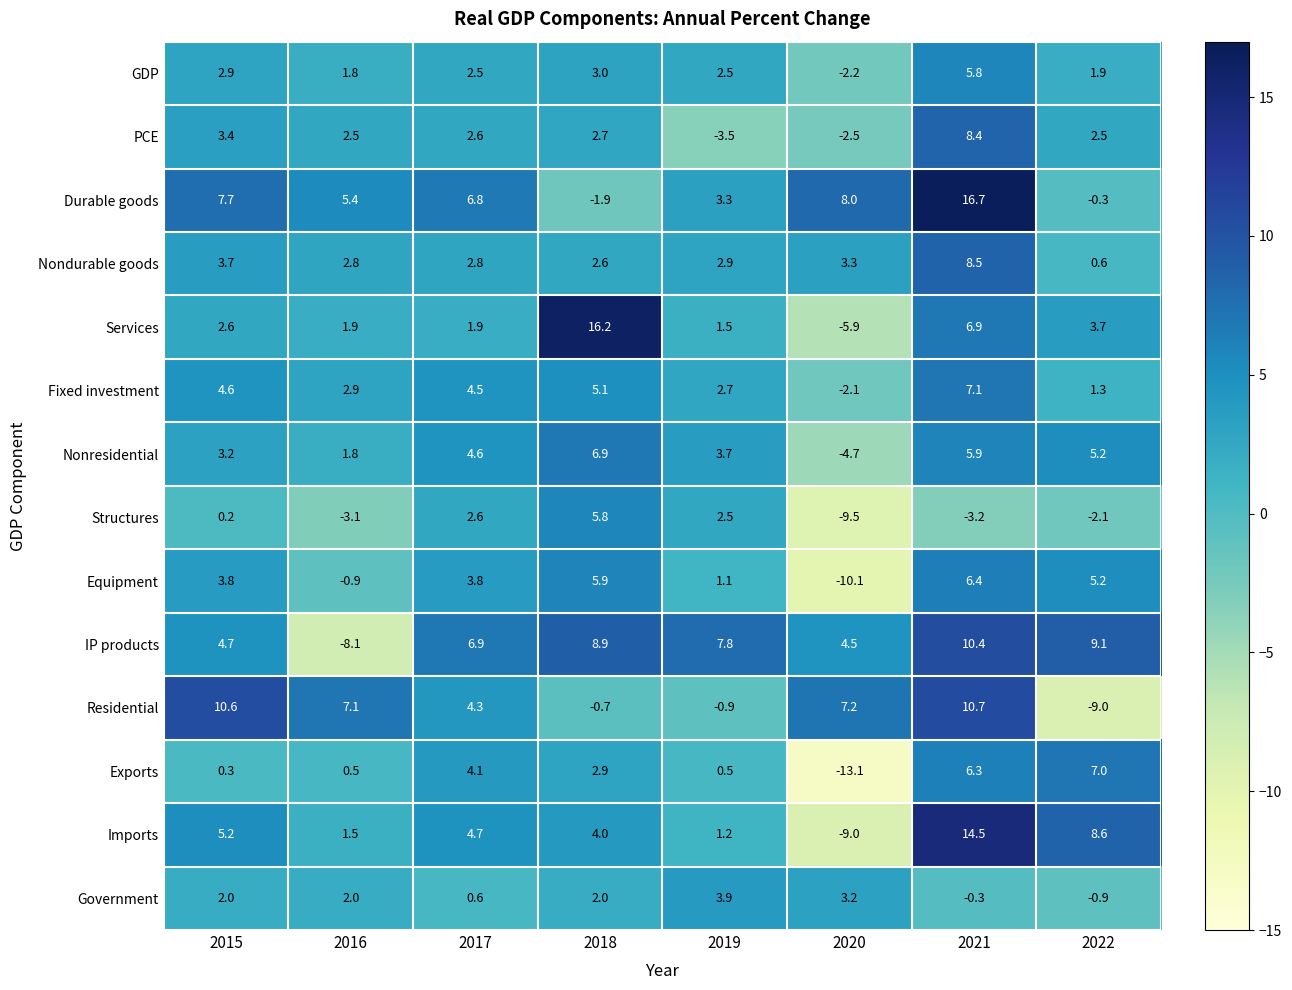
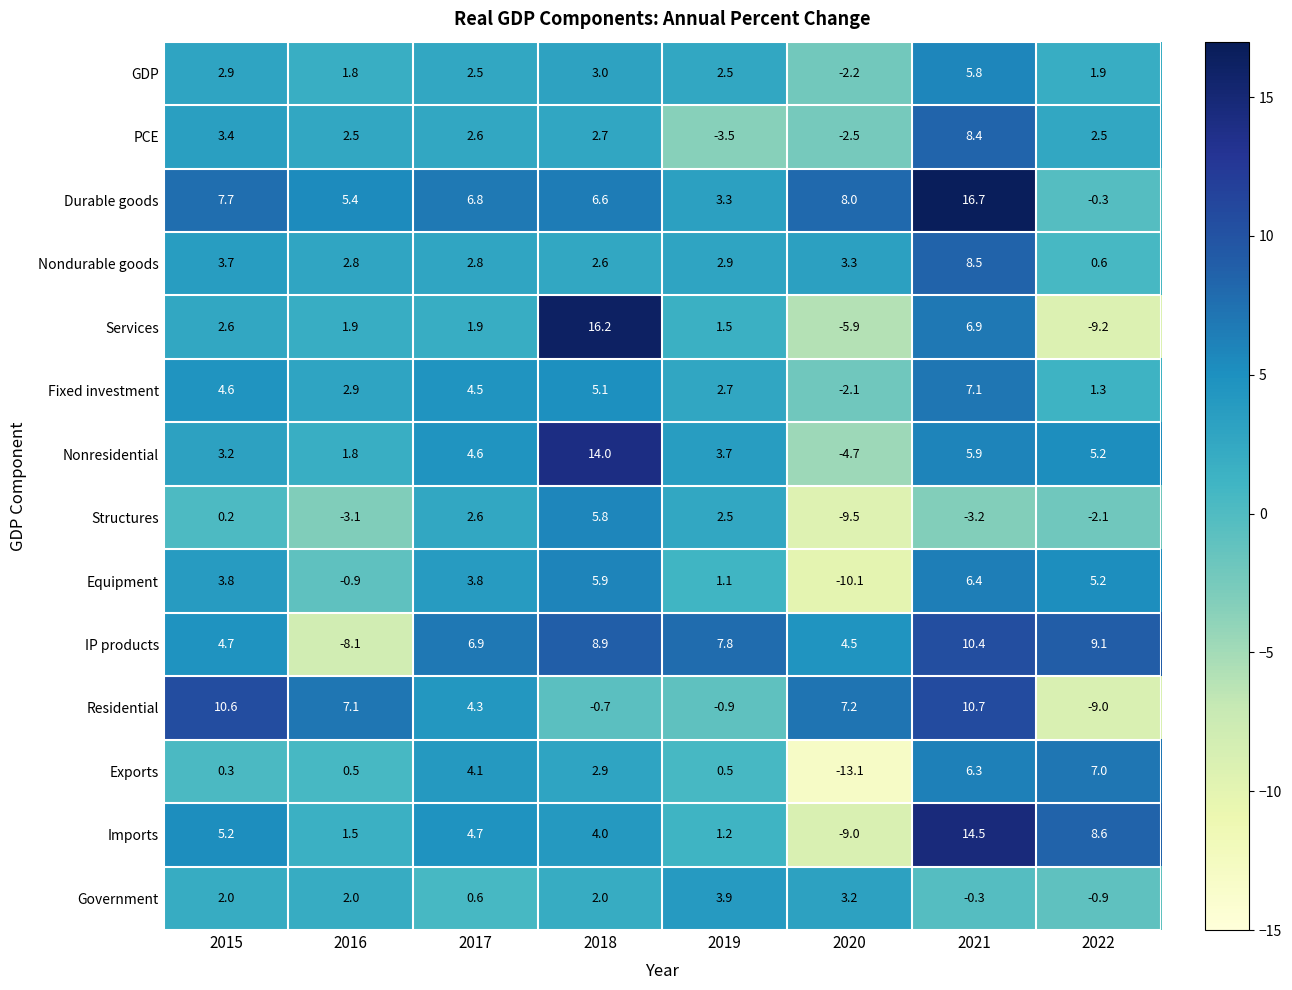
Durable goods, 2018: -1.9 -> 6.6
Services, 2022: 3.7 -> -9.2
Nonresidential, 2018: 6.9 -> 14.0
